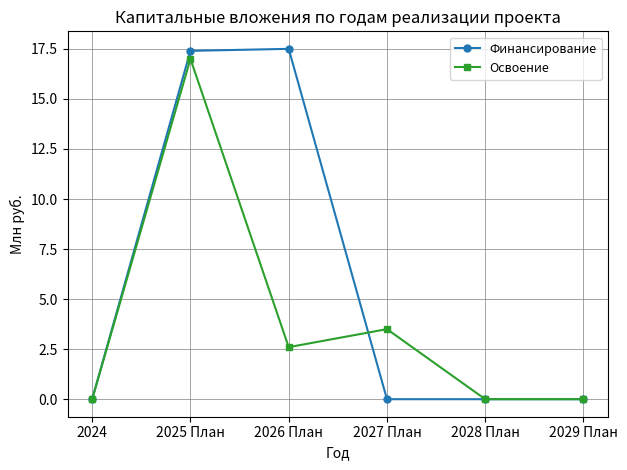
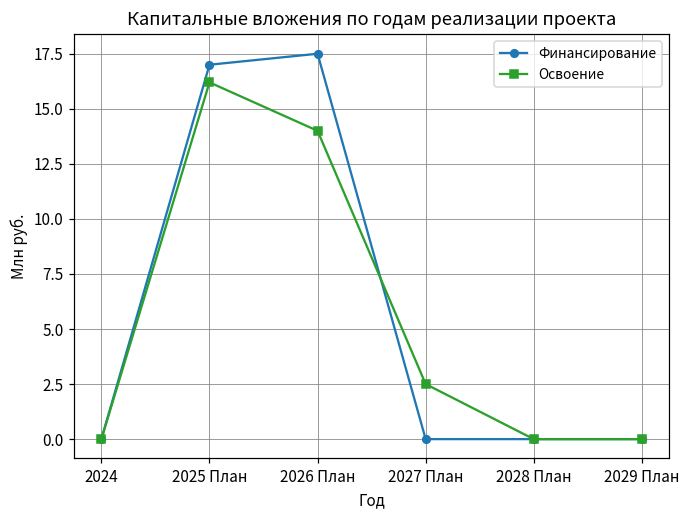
Финансирование, 2025 План: 17.4 -> 17.0
Освоение, 2025 План: 17.0 -> 16.2
Освоение, 2026 План: 2.6 -> 14.0
Освоение, 2027 План: 3.5 -> 2.5
